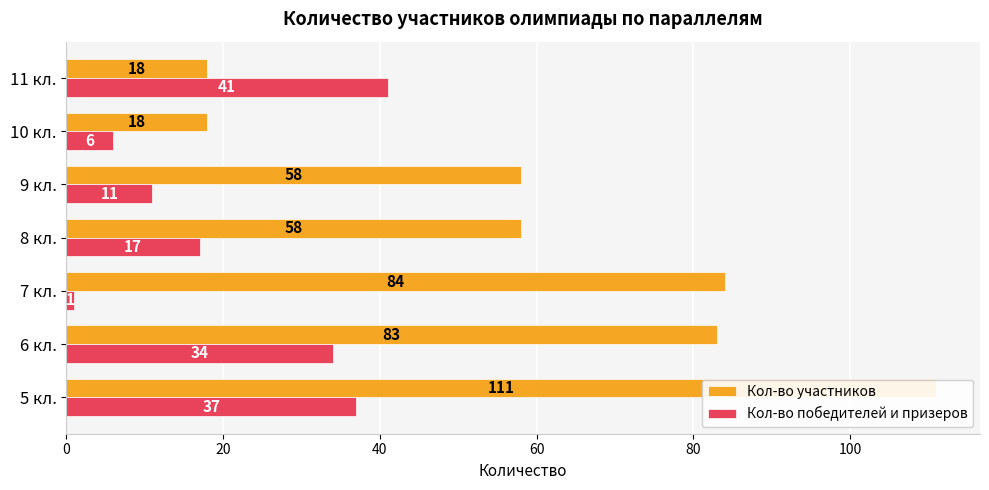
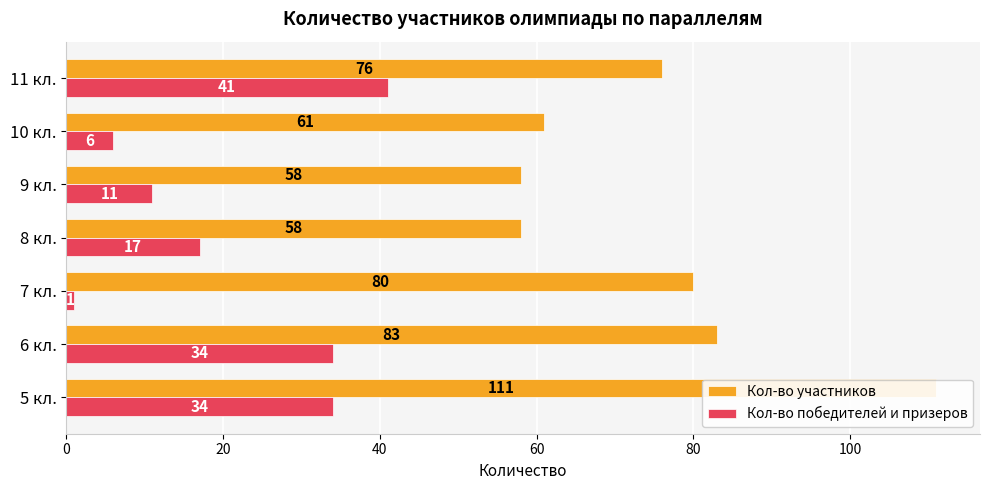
Кол-во участников, 11 кл.: 18 -> 76
Кол-во участников, 10 кл.: 18 -> 61
Кол-во участников, 7 кл.: 84 -> 80
Кол-во победителей и призеров, 5 кл.: 37 -> 34
